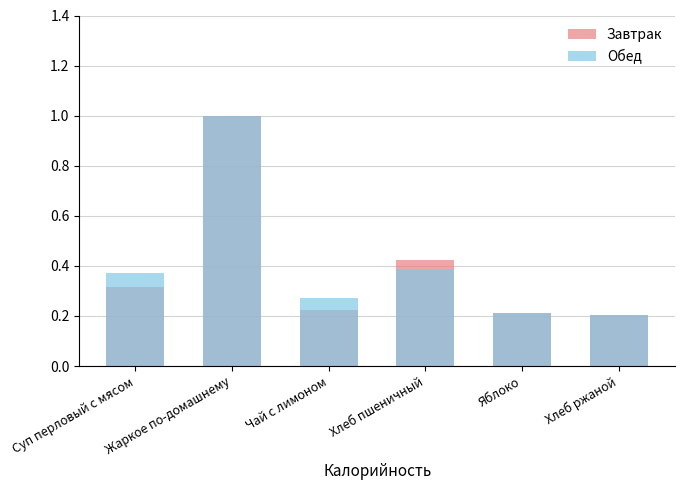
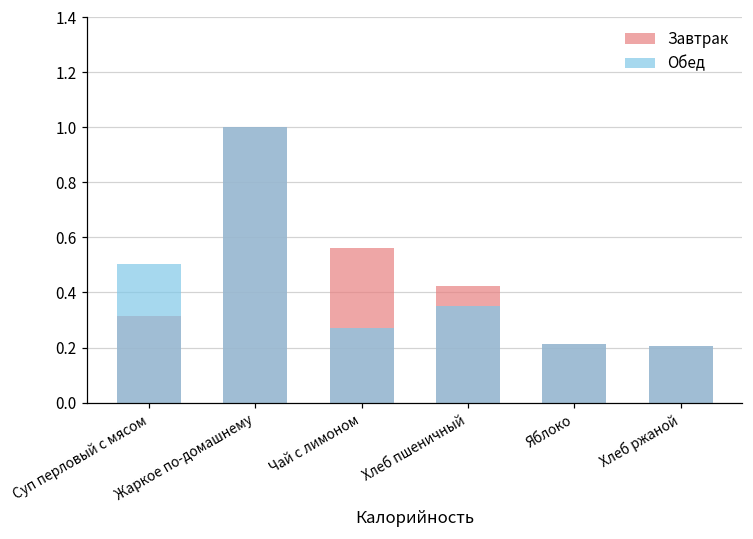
Обед, Суп перловый с мясом: 0.37 -> 0.50
Завтрак, Чай с лимоном: 0.22 -> 0.56
Обед, Хлеб пшеничный: 0.39 -> 0.35
